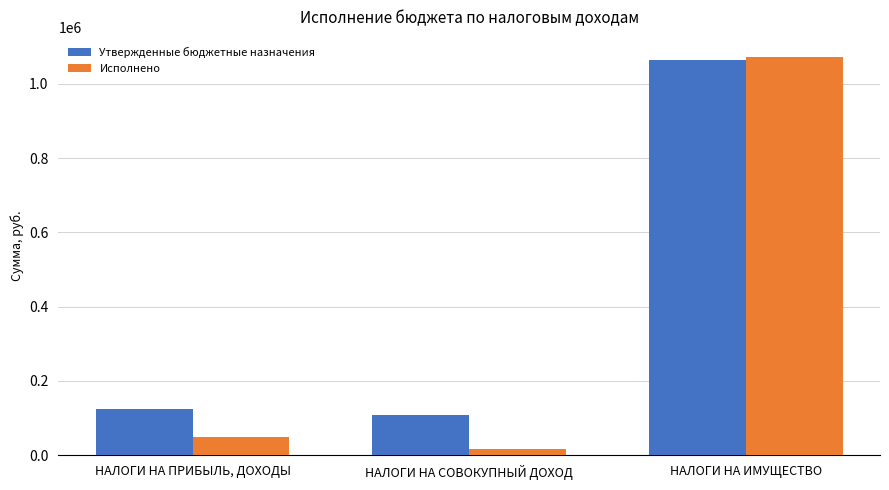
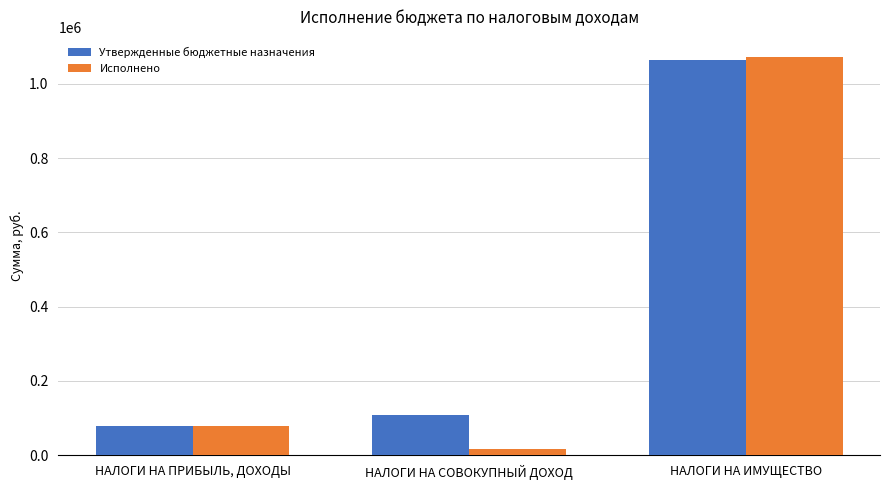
Утвержденные бюджетные назначения, НАЛОГИ НА ПРИБЫЛЬ, ДОХОДЫ: 120000 -> 80000
Исполнено, НАЛОГИ НА ПРИБЫЛЬ, ДОХОДЫ: 50000 -> 80000
